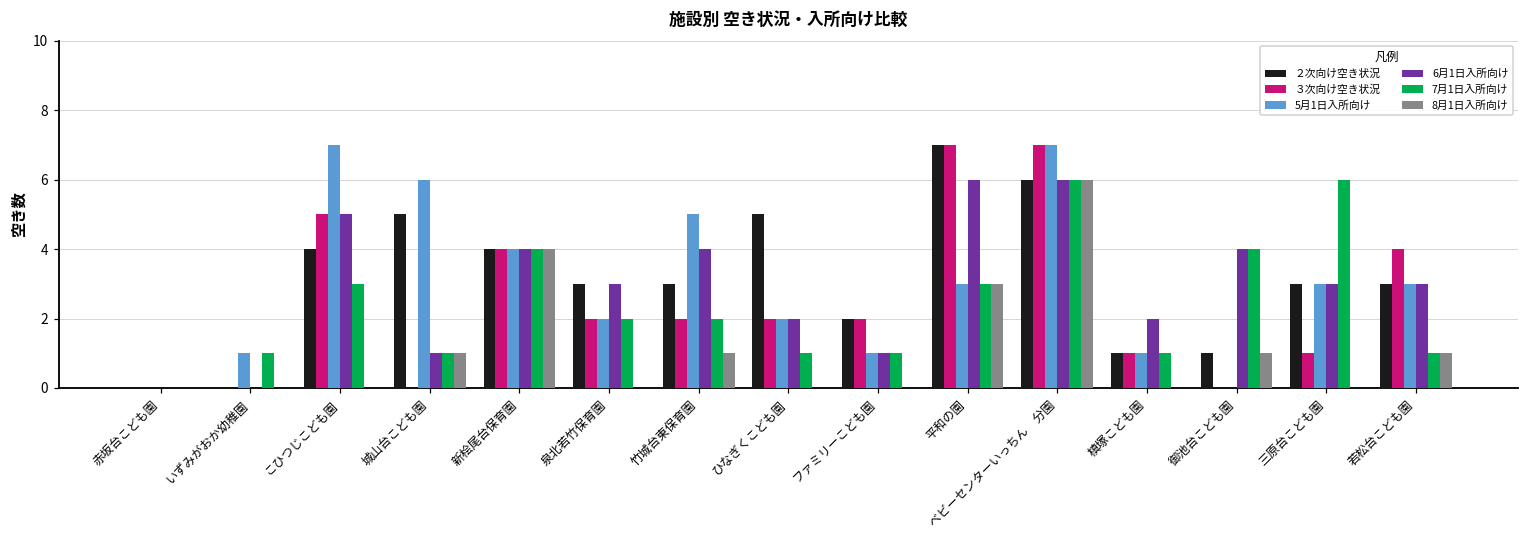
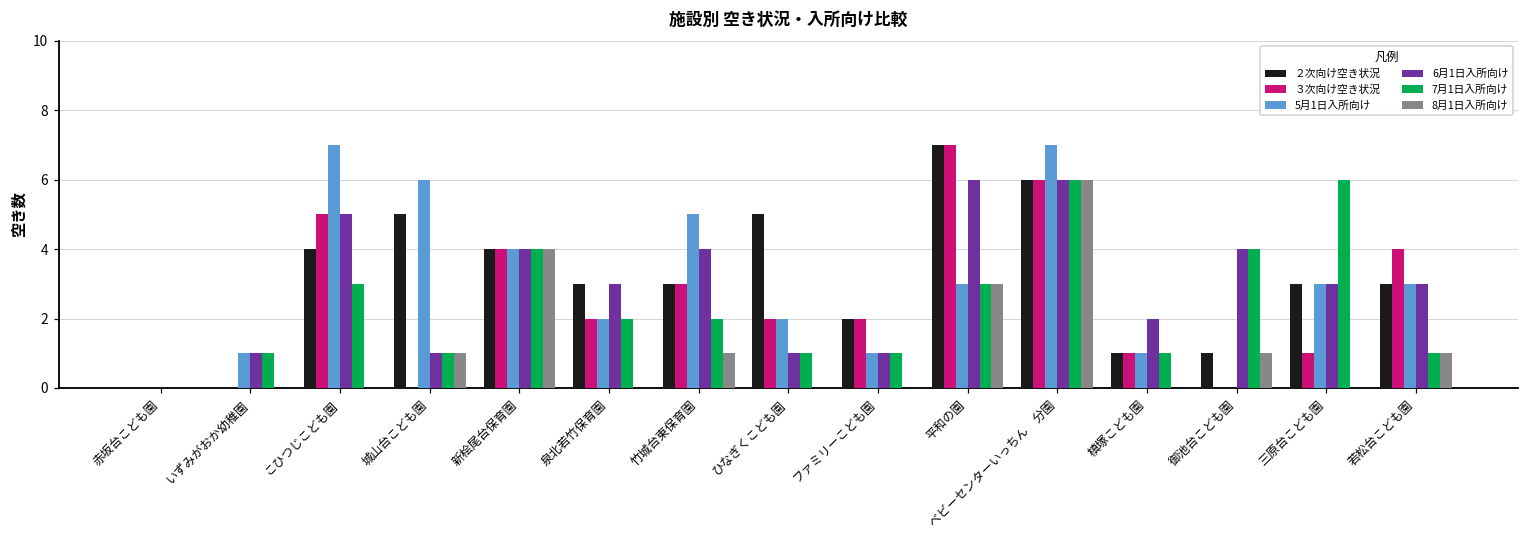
6月1日入所向け, いずみがおか幼稚園: 0 -> 1
３次向け空き状況, 竹城台東保育園: 2 -> 3
6月1日入所向け, ひなぎくこども園: 2 -> 1
３次向け空き状況, ベビーセンターいっちん 分園: 7 -> 6
